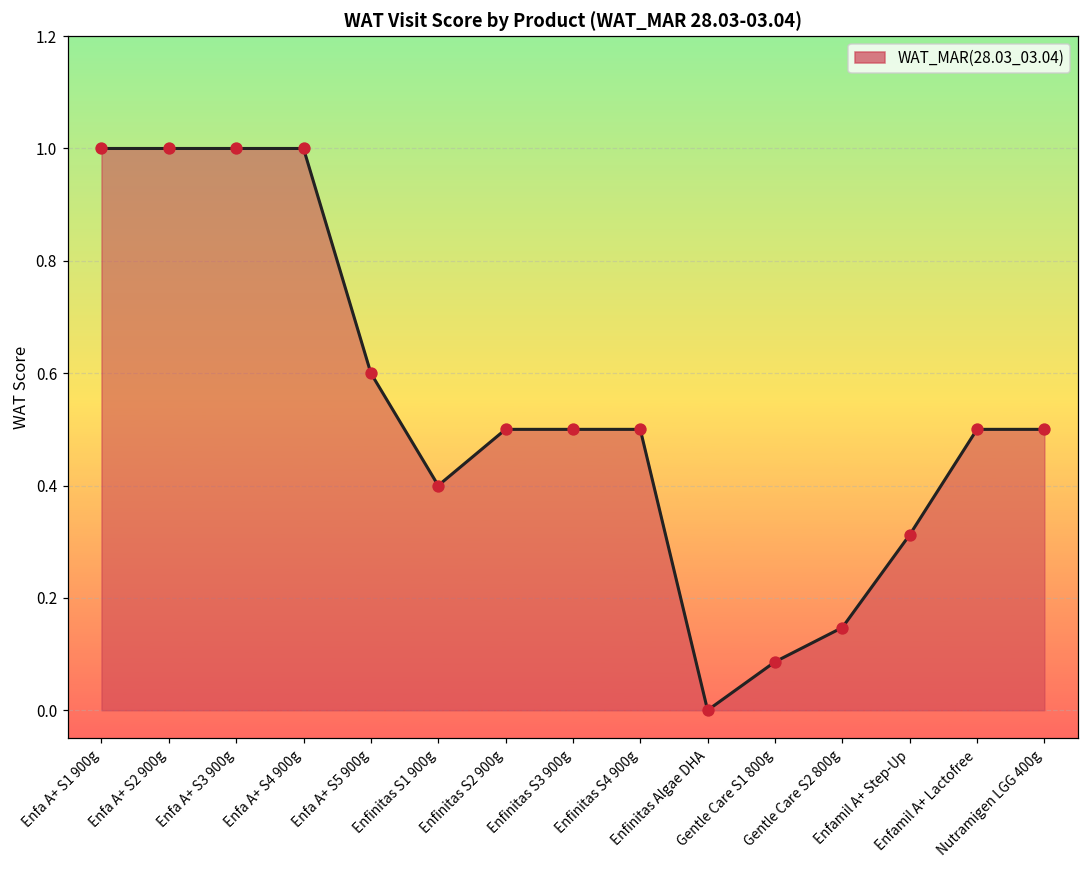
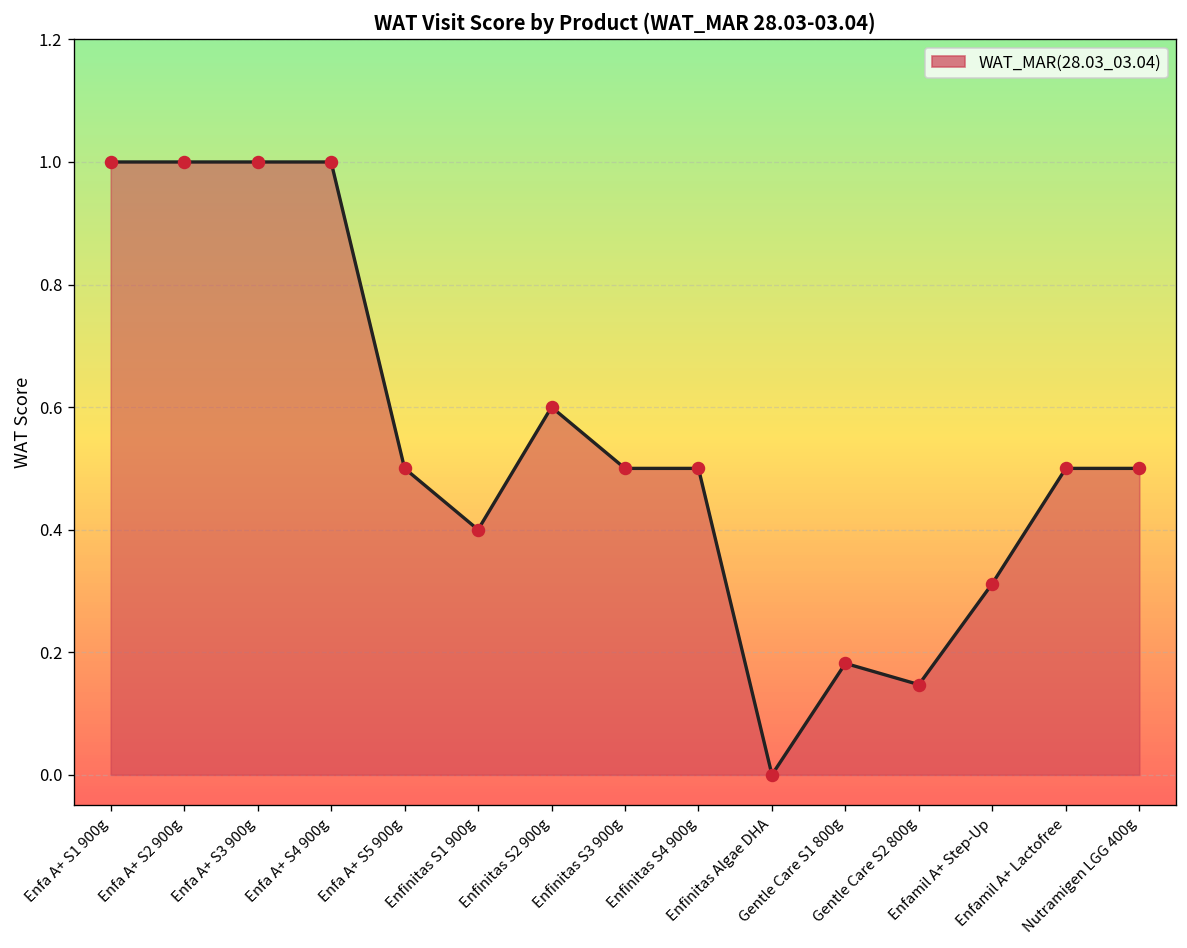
Enfa A+ S5 900g: 0.6 -> 0.5
Enfinitas S2 900g: 0.5 -> 0.6
Gentle Care S1 800g: 0.09 -> 0.18
